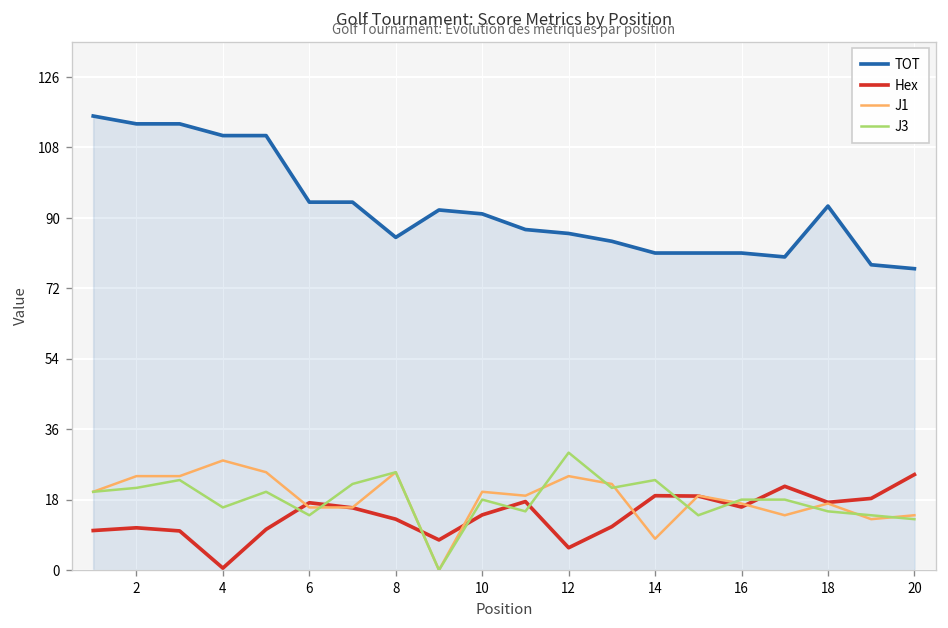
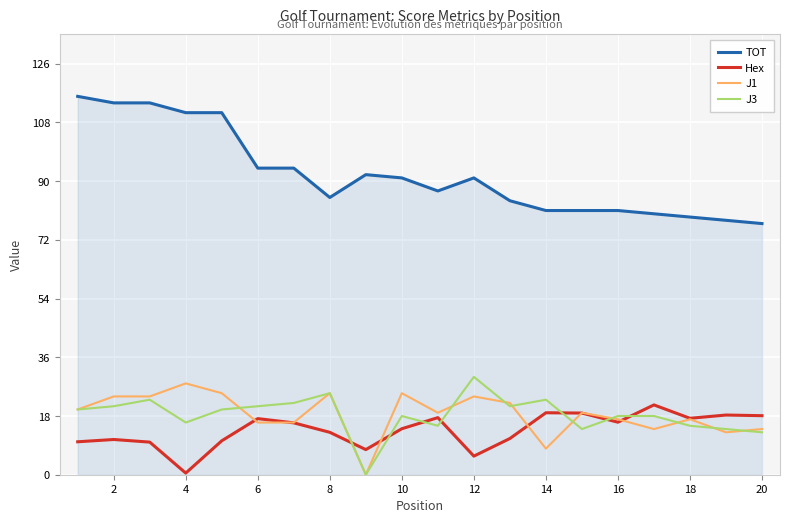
J3, 6: 14 -> 21
J1, 10: 20 -> 25
TOT, 12: 86 -> 91
TOT, 18: 93 -> 79
Hex, 20: 24 -> 18
